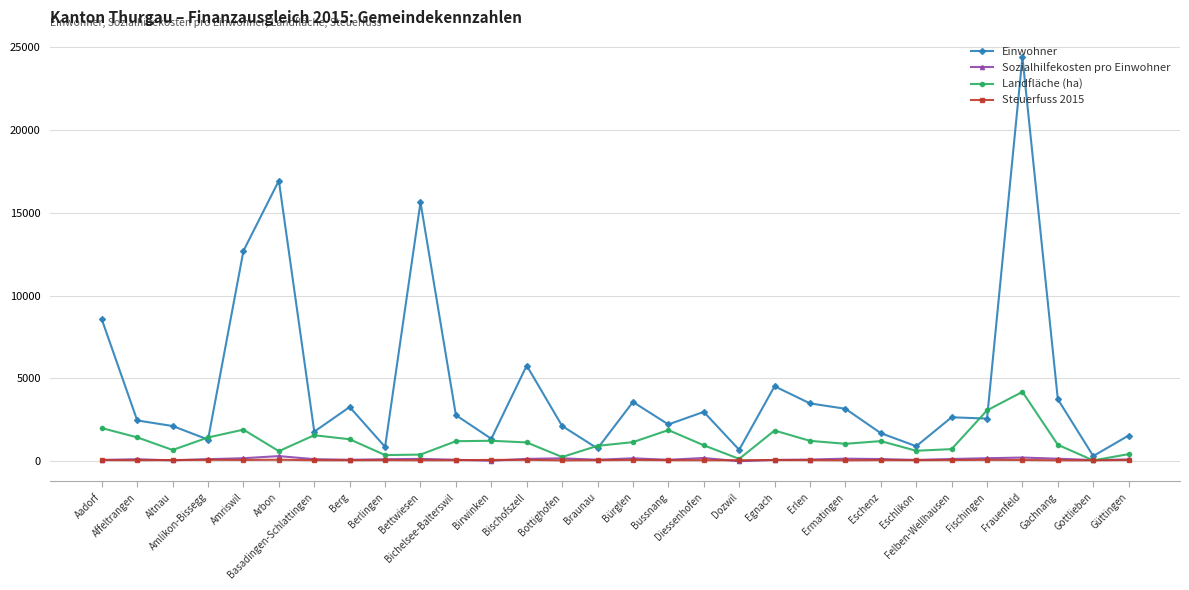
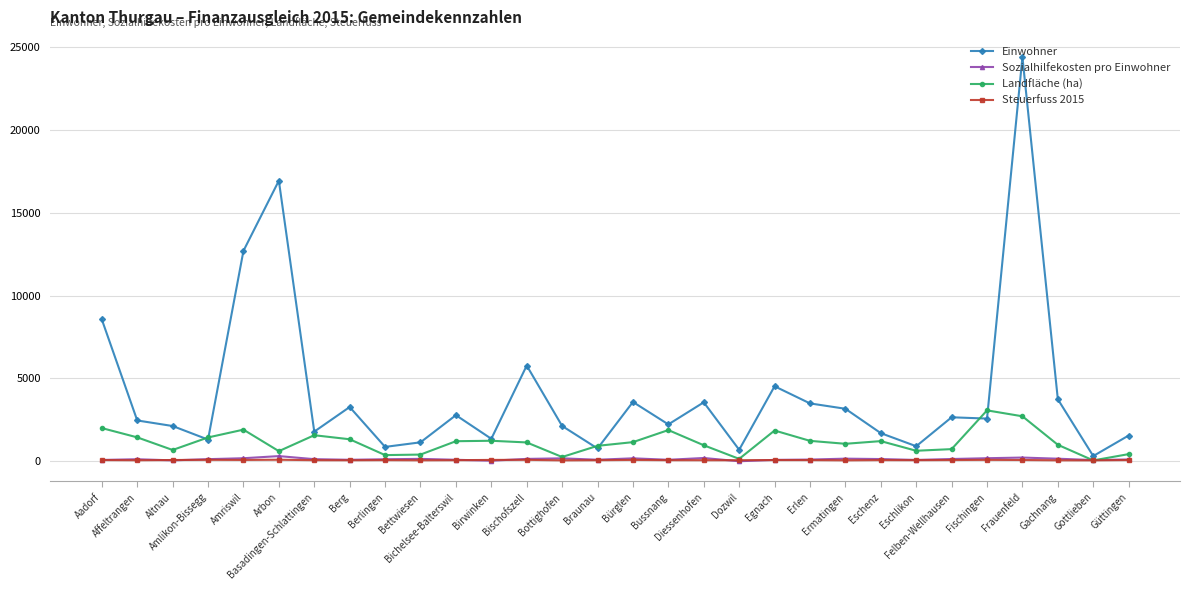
Einwohner, Bettwiesen: 15600 -> 1100
Einwohner, Diessenhofen: 3000 -> 3500
Landfläche (ha), Frauenfeld: 4200 -> 2700
